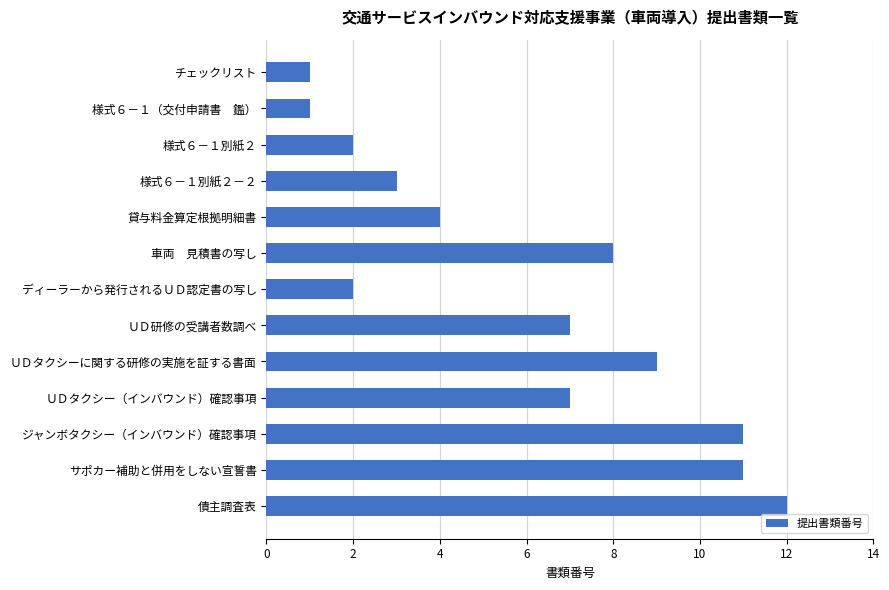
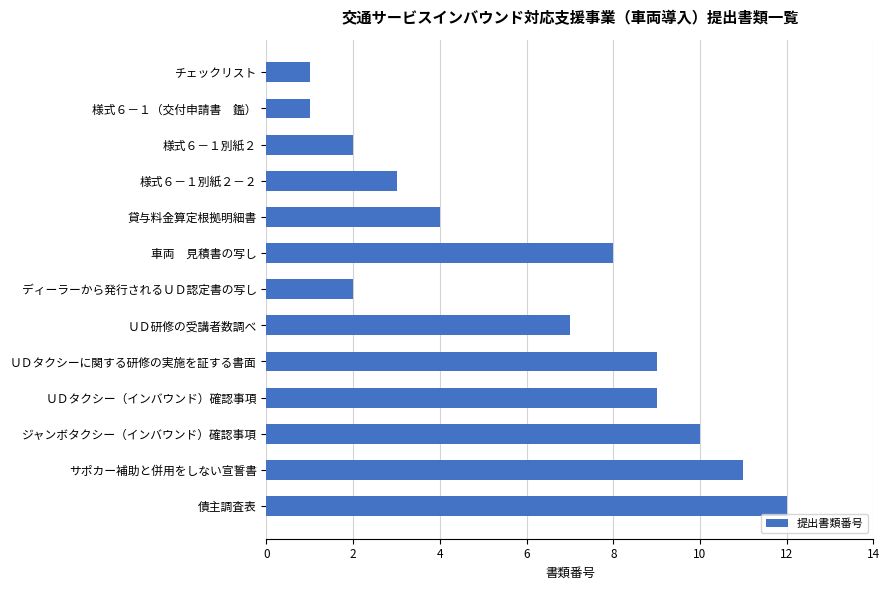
ＵＤタクシー（インバウンド）確認事項: 7 -> 9
ジャンボタクシー（インバウンド）確認事項: 11 -> 10
